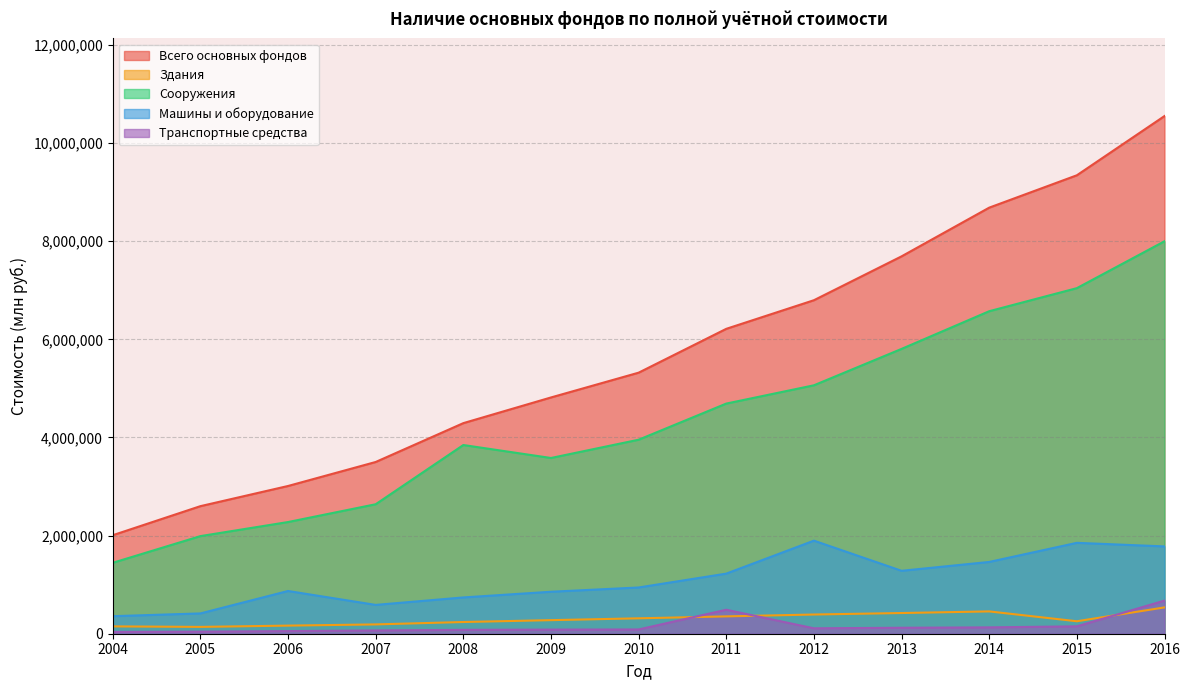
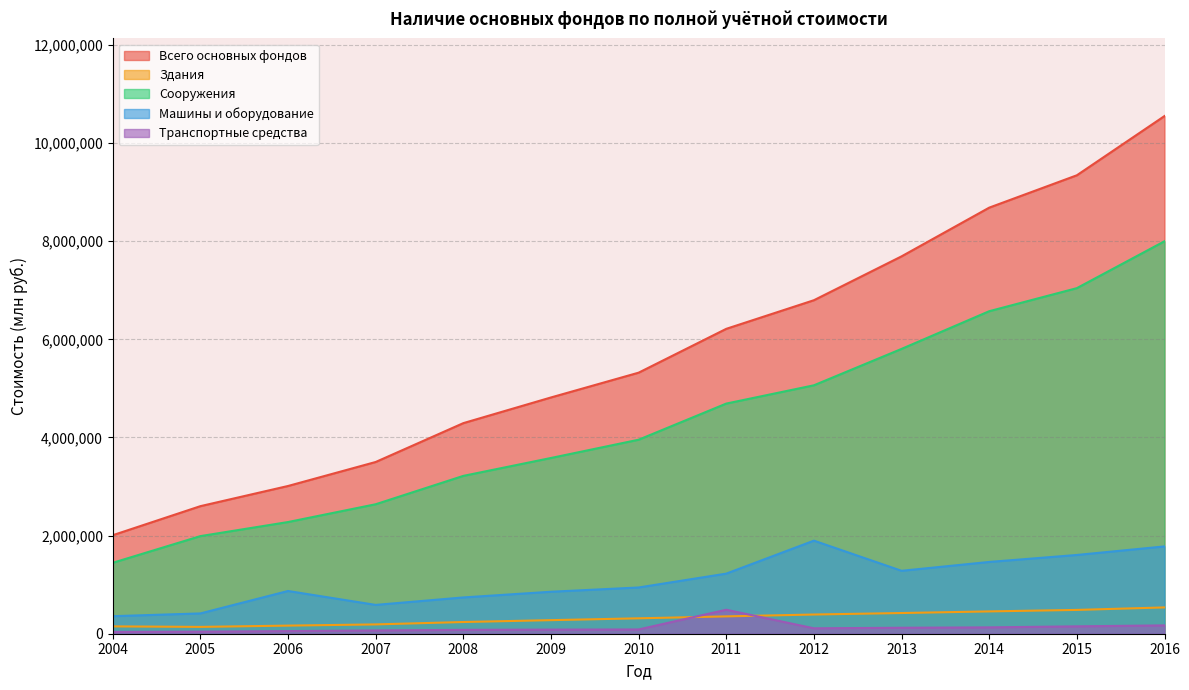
Сооружения, 2008: 3,800,000 -> 3,200,000
Здания, 2015: 300,000 -> 500,000
Машины и оборудование, 2015: 1,900,000 -> 1,600,000
Транспортные средства, 2016: 700,000 -> 200,000
